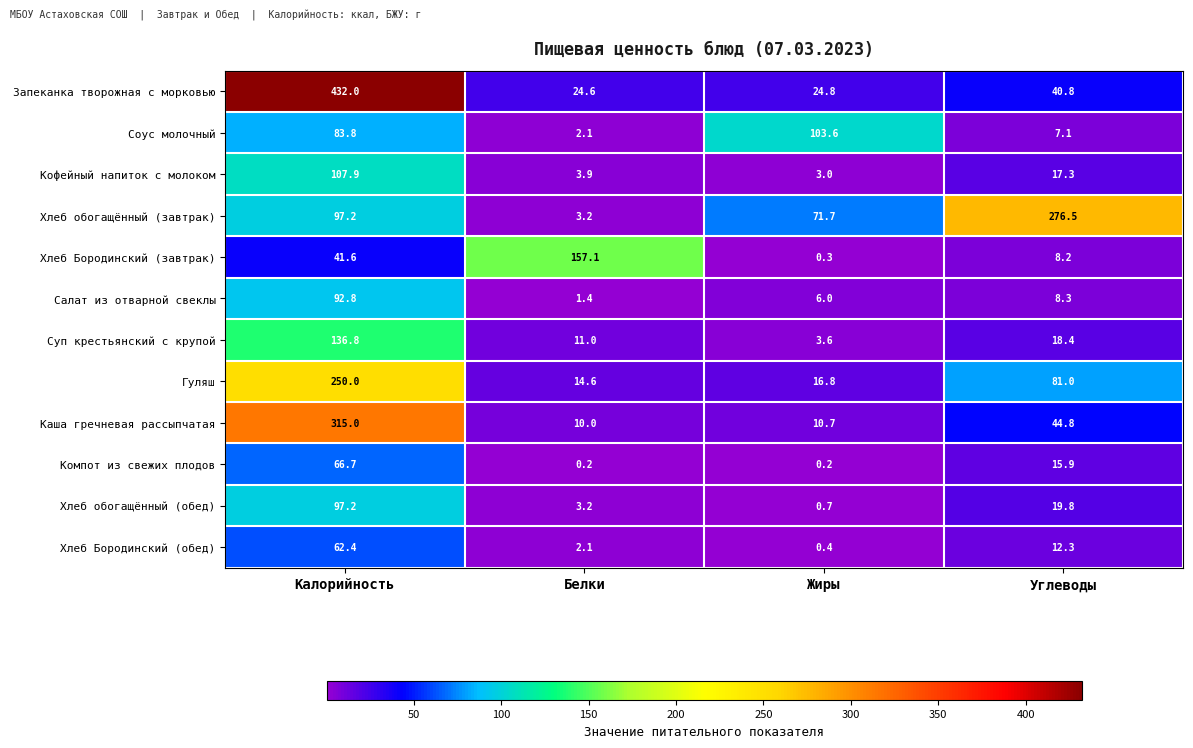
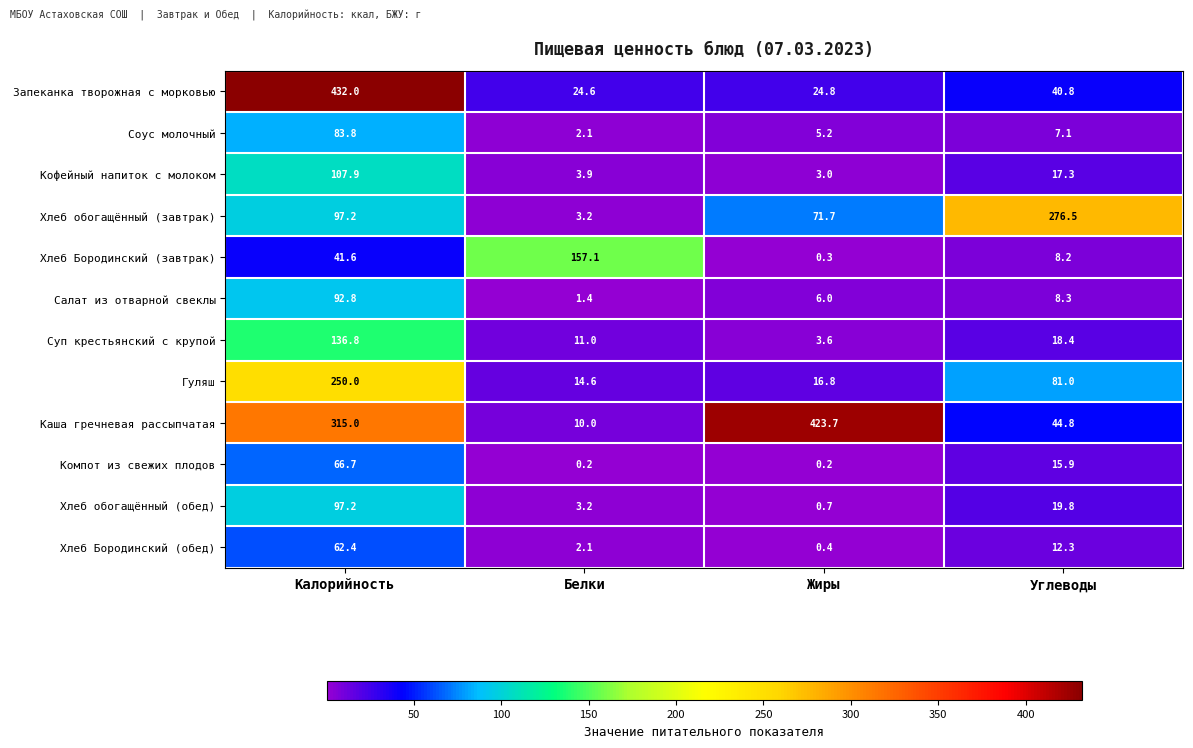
Соус молочный, Жиры: 103.6 -> 5.2
Каша гречневая рассыпчатая, Жиры: 10.7 -> 423.7
